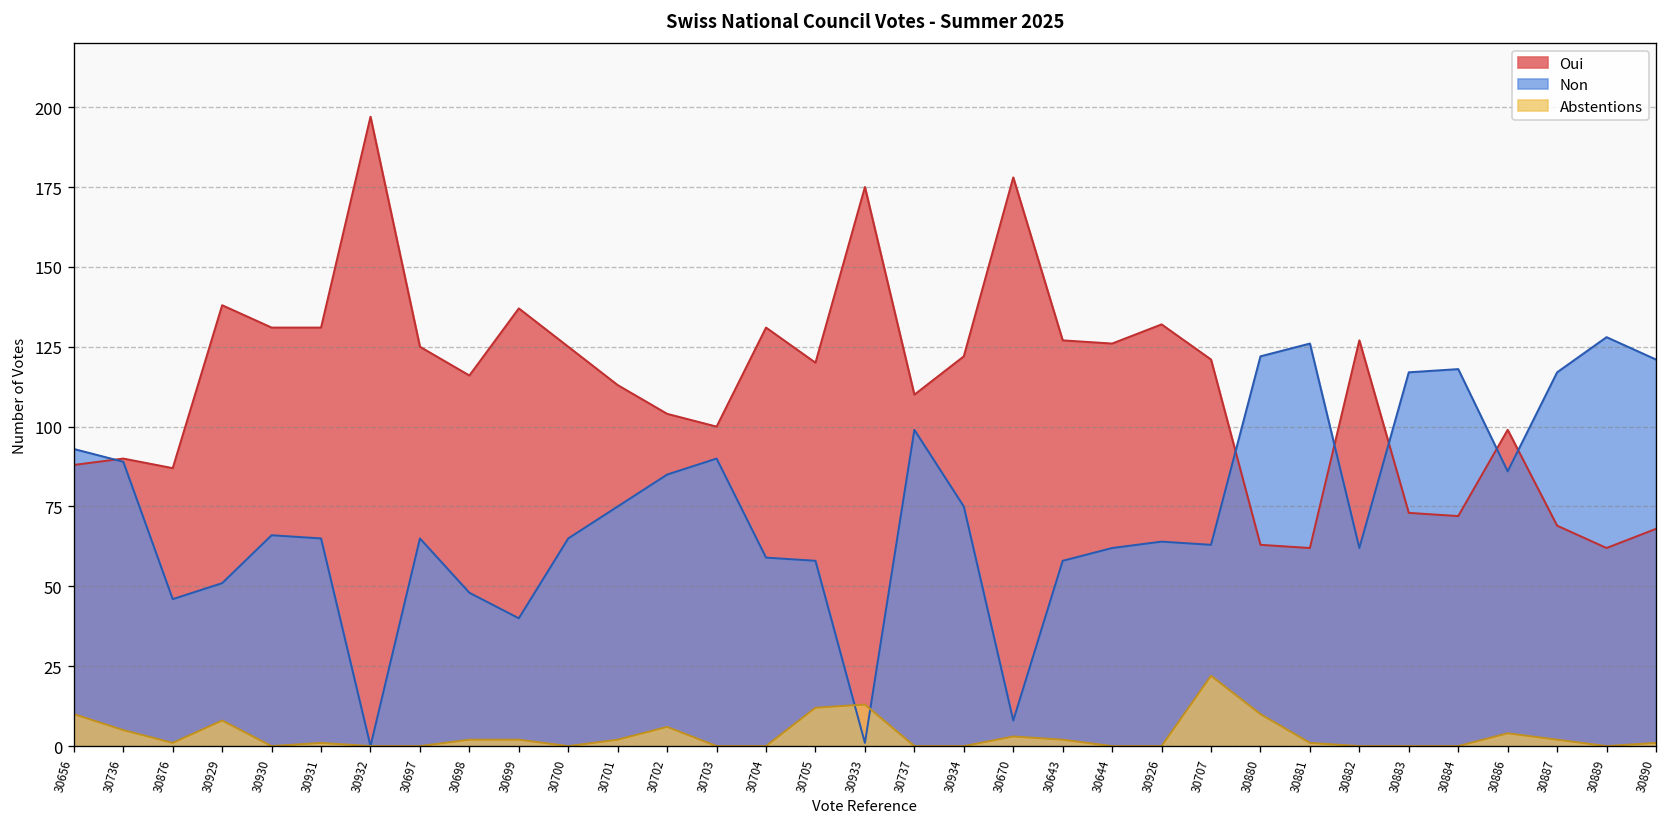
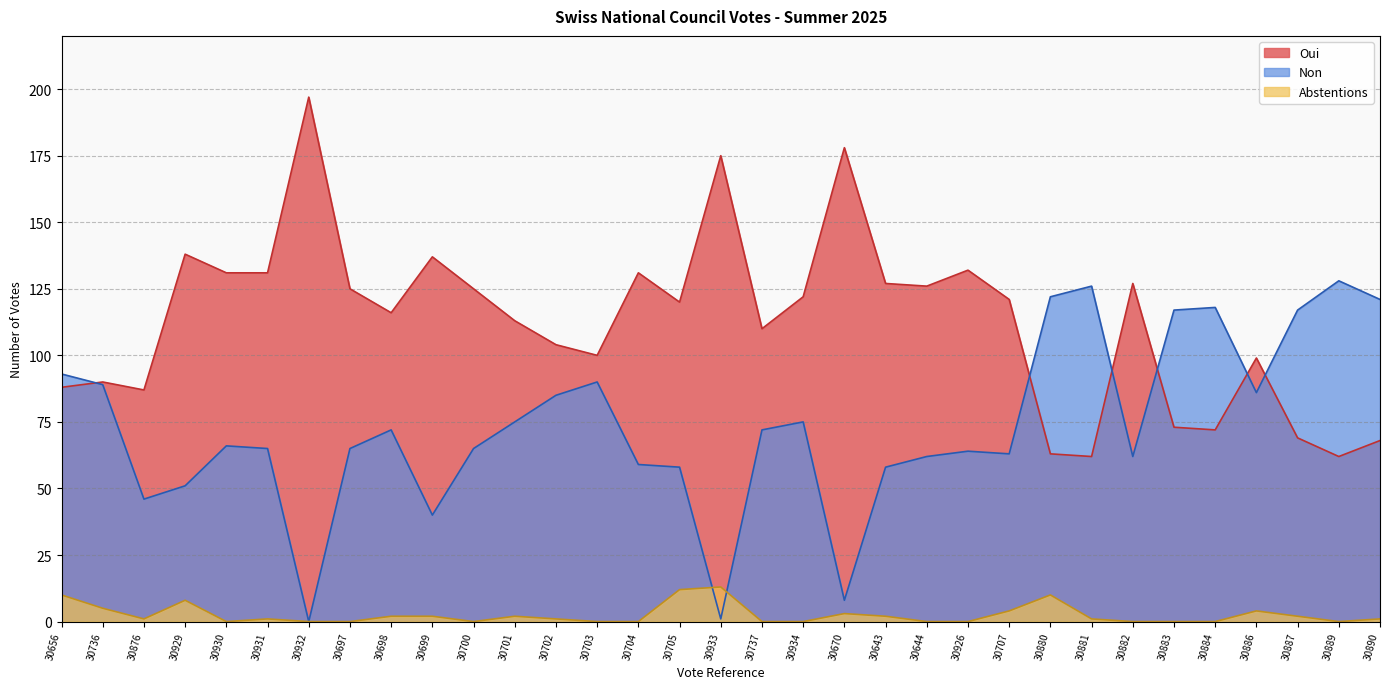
Non, 30698: 48 -> 72
Abstentions, 30702: 6 -> 1
Non, 30737: 99 -> 72
Abstentions, 30707: 22 -> 4
